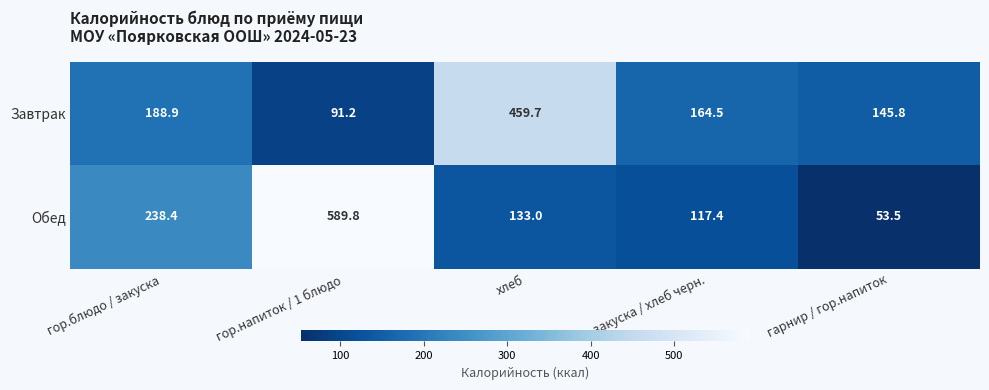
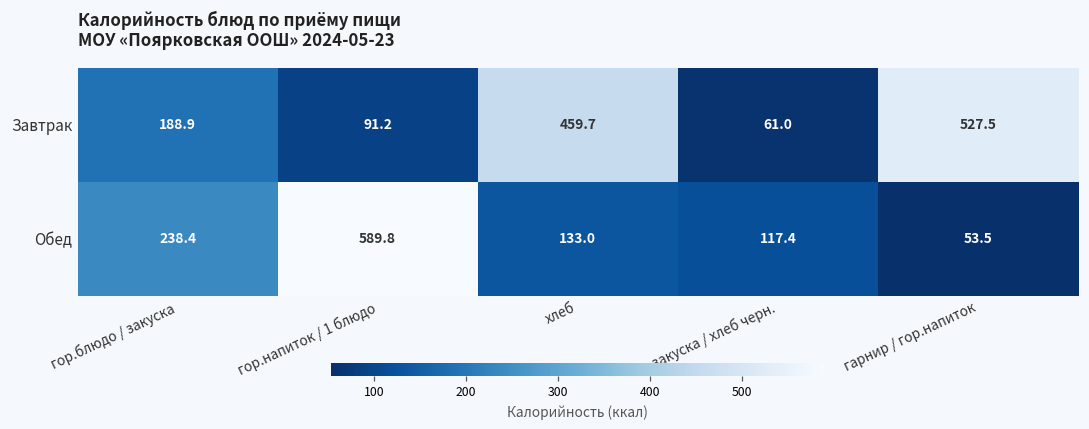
Завтрак, закуска / хлеб черн.: 164.5 -> 61.0
Завтрак, гарнир / гор.напиток: 145.8 -> 527.5
